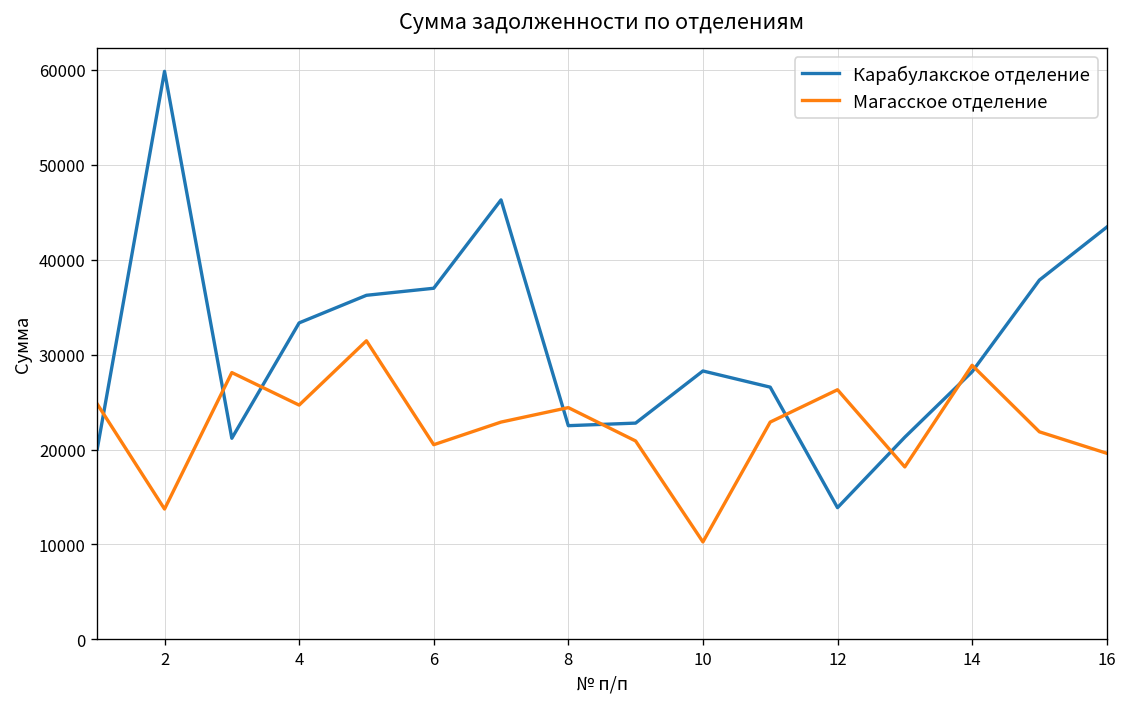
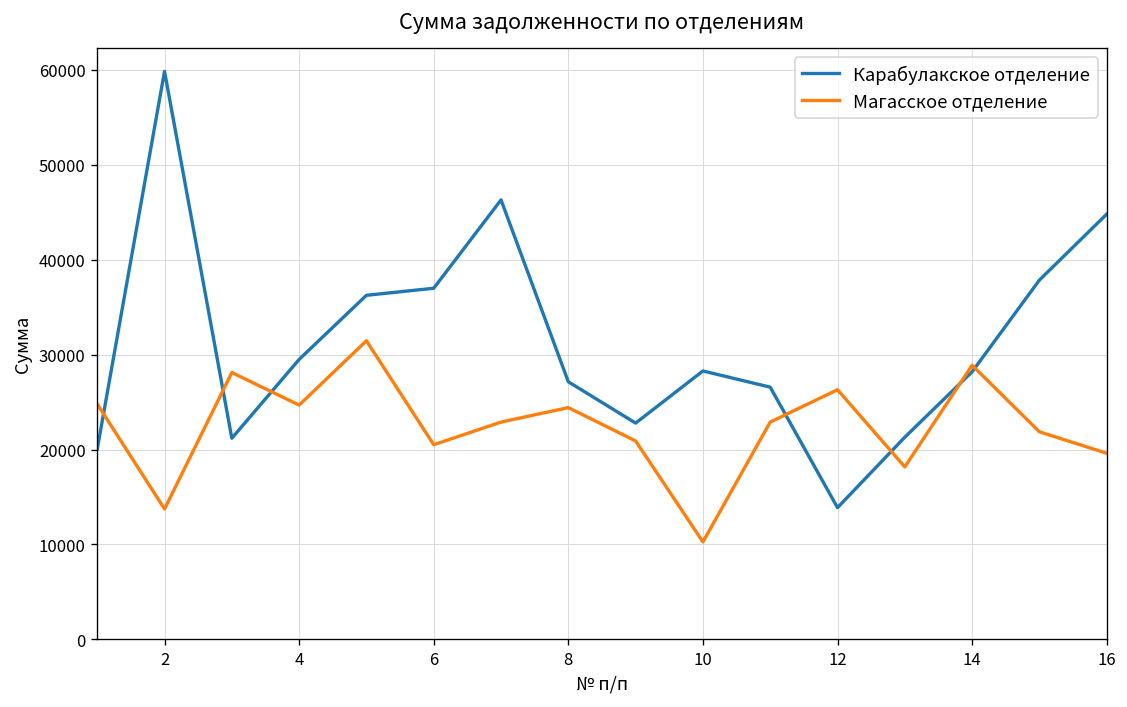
Карабулакское отделение, 4: 33000 -> 29000
Карабулакское отделение, 8: 23000 -> 27000
Карабулакское отделение, 16: 43000 -> 45000
